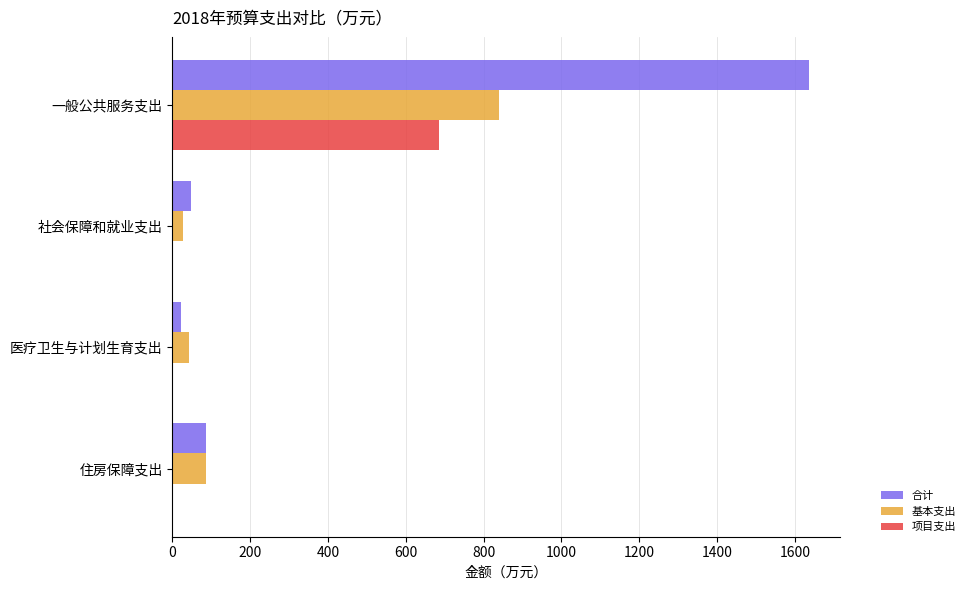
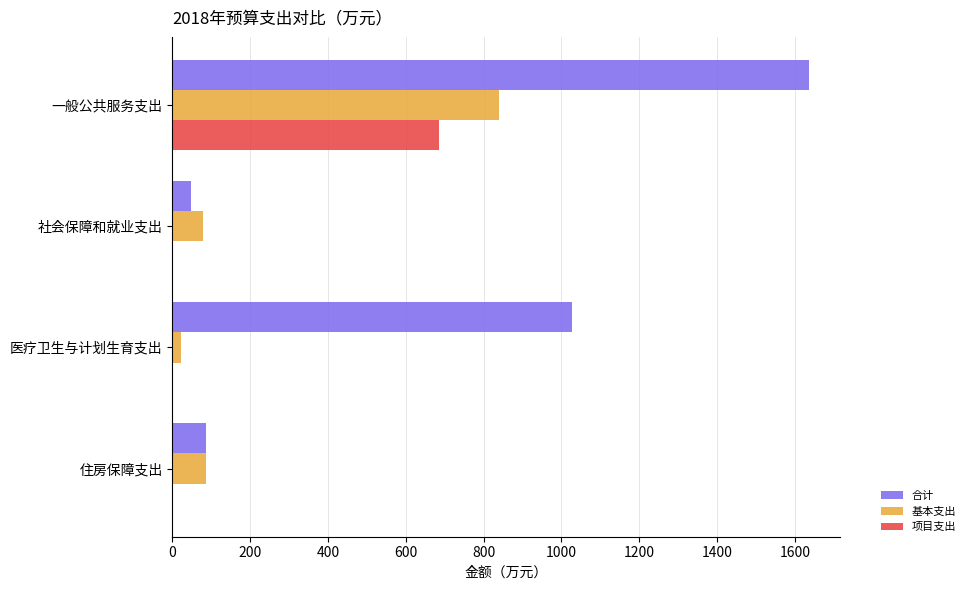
基本支出, 社会保障和就业支出: 30 -> 80
合计, 医疗卫生与计划生育支出: 20 -> 1030
基本支出, 医疗卫生与计划生育支出: 40 -> 20
